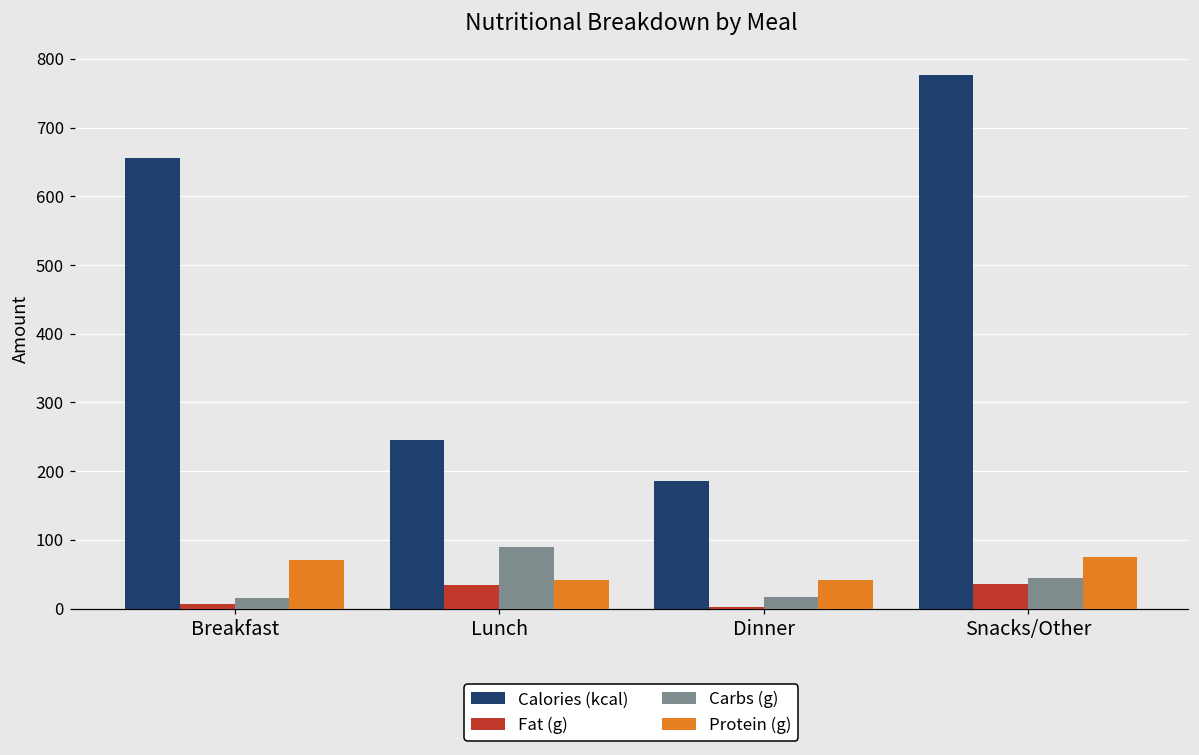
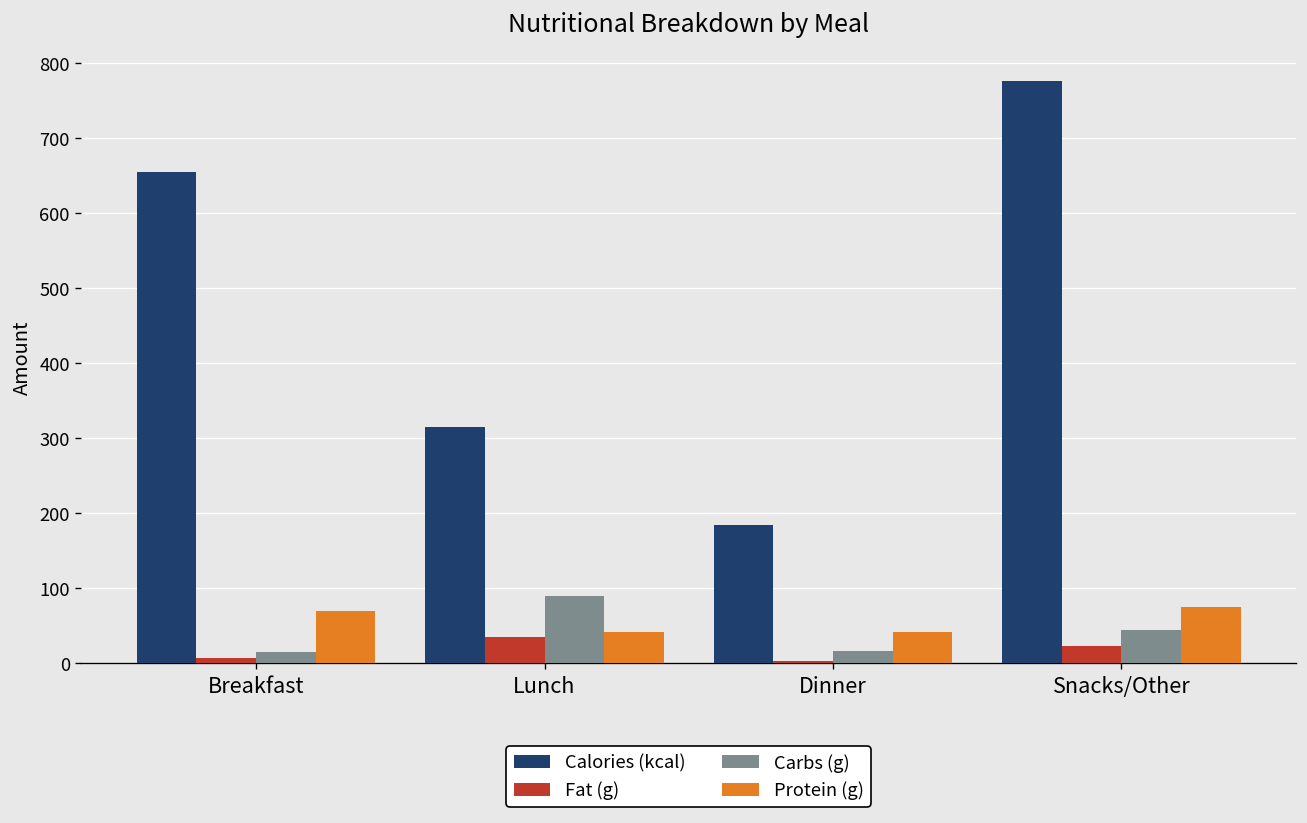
Calories (kcal), Lunch: 250 -> 320
Fat (g), Snacks/Other: 40 -> 20
